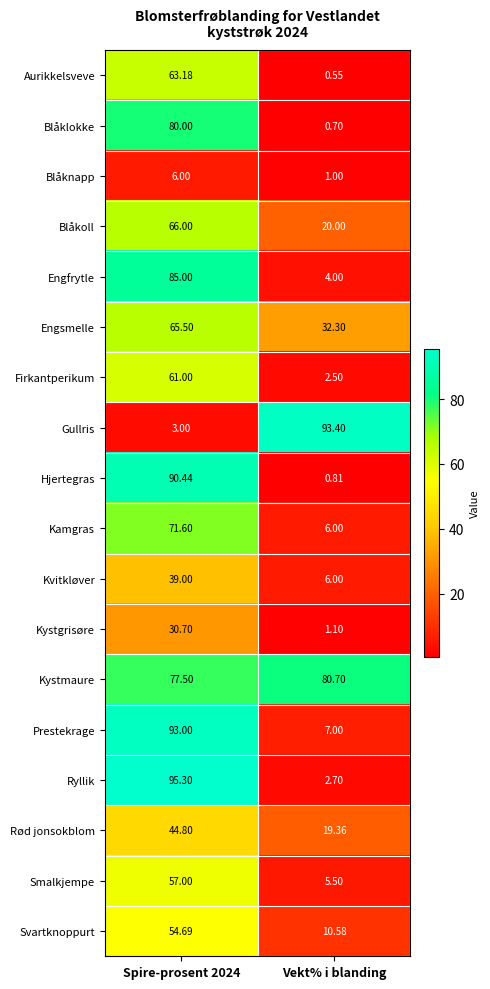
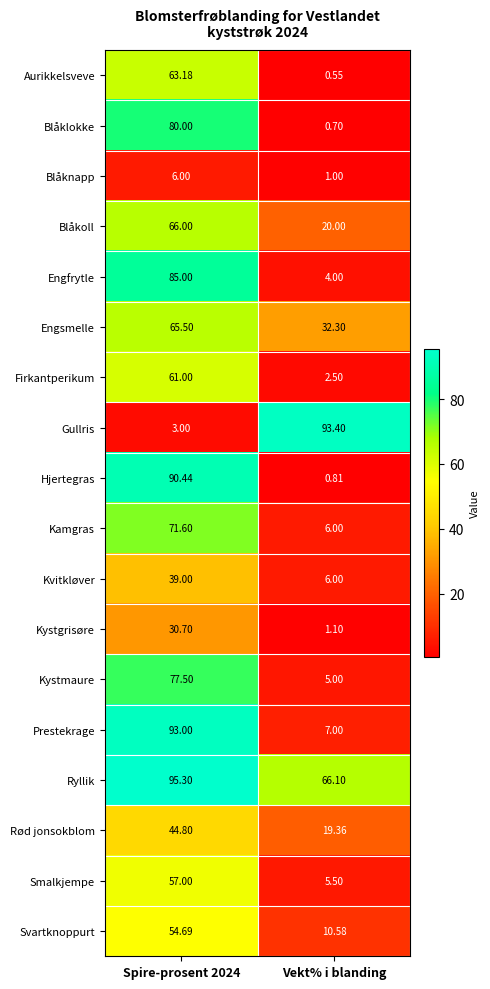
Kystmaure, Vekt% i blanding: 80.70 -> 5.00
Ryllik, Vekt% i blanding: 2.70 -> 66.10
